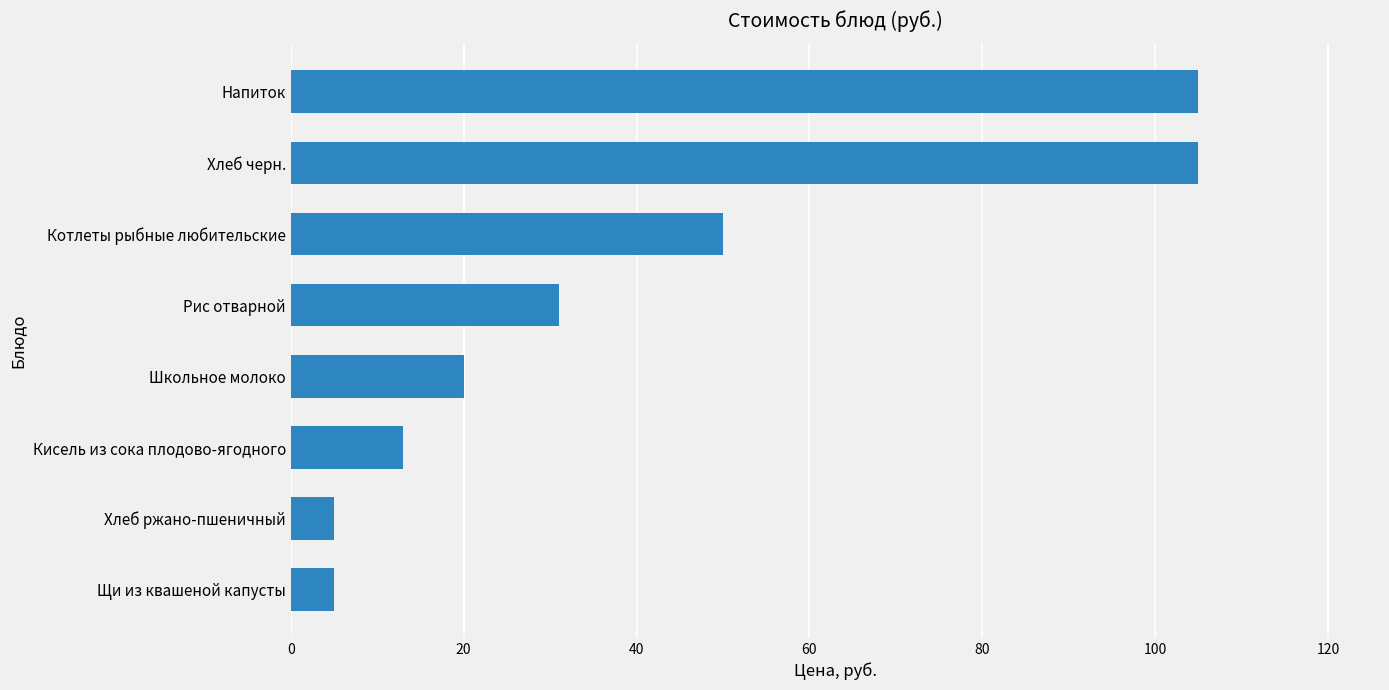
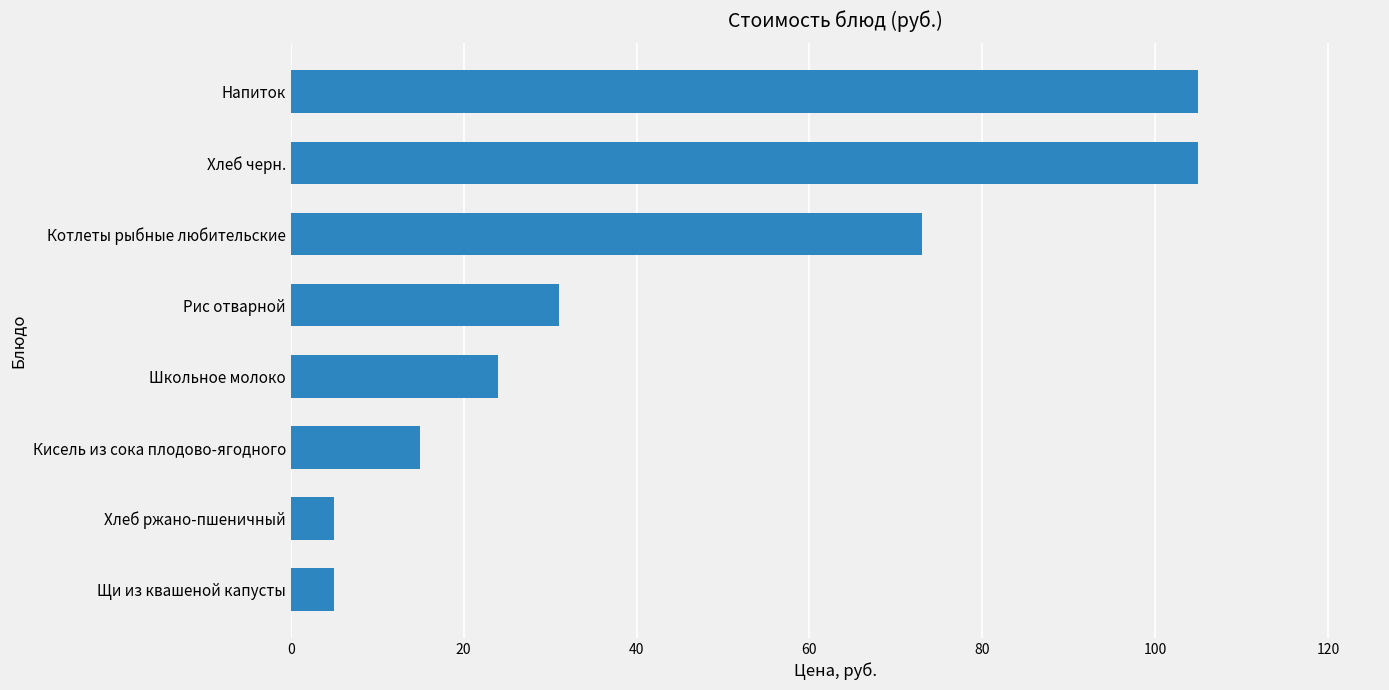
Котлеты рыбные любительские: 50 -> 73
Школьное молоко: 20 -> 24
Кисель из сока плодово-ягодного: 13 -> 15
